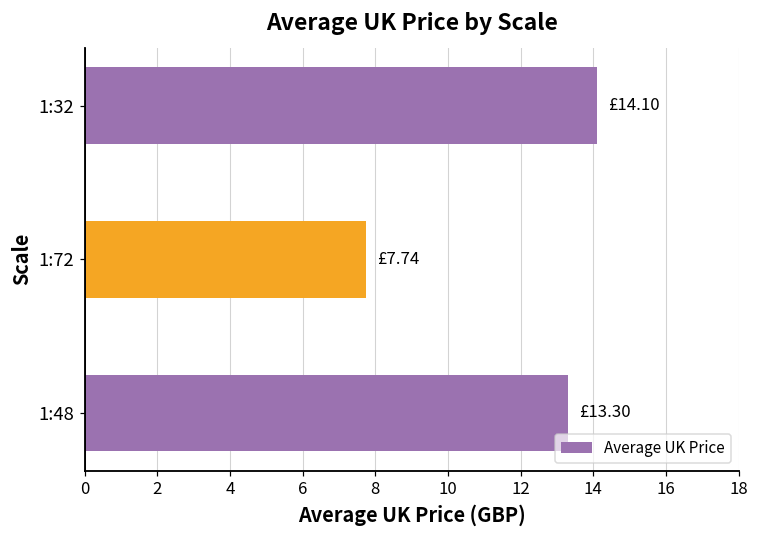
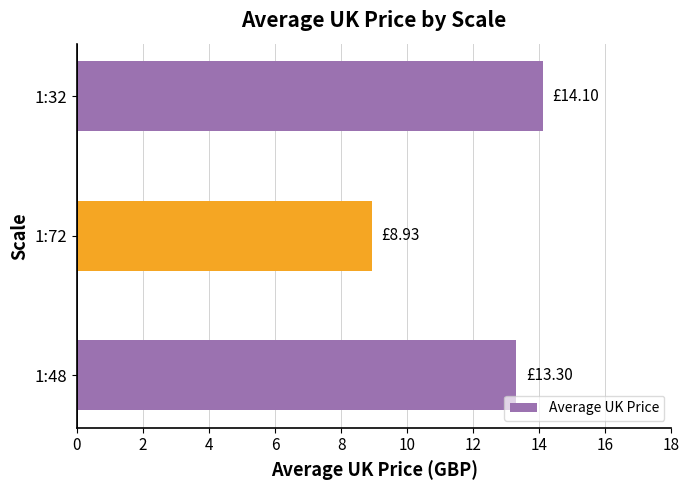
1:72: £7.74 -> £8.93
